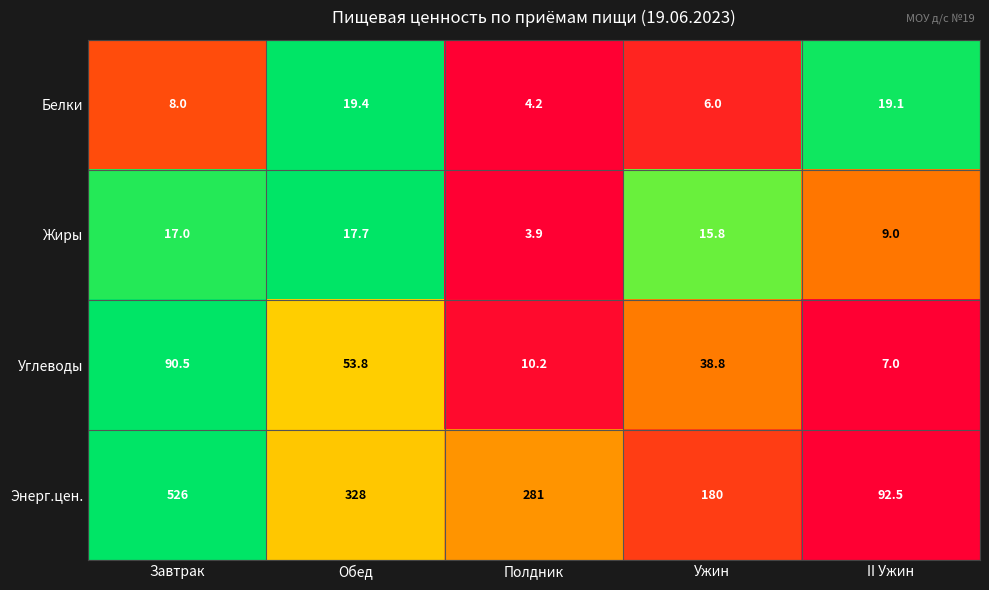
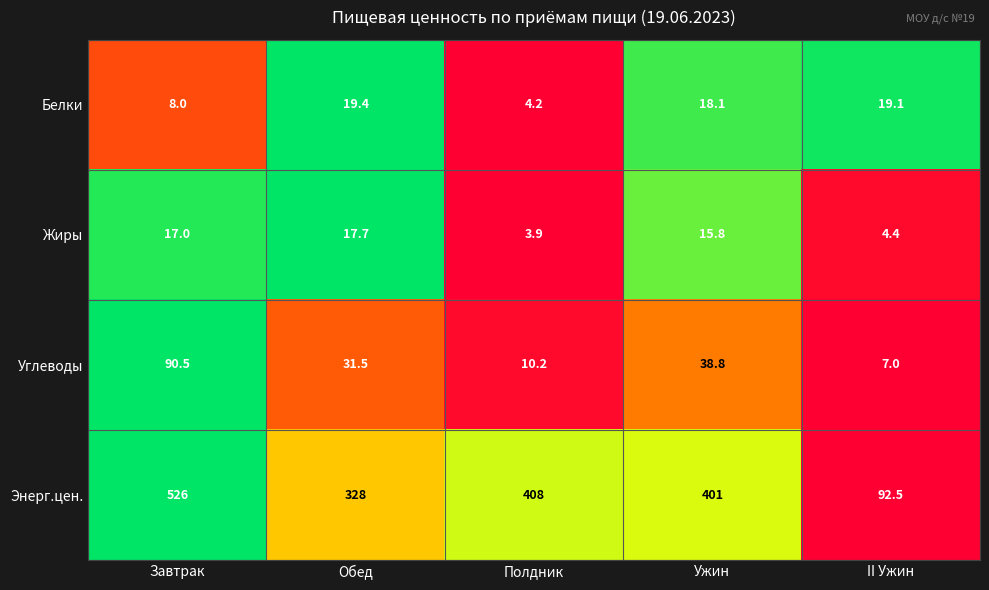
Белки, Ужин: 6.0 -> 18.1
Жиры, II Ужин: 9.0 -> 4.4
Углеводы, Обед: 53.8 -> 31.5
Энерг.цен., Полдник: 281 -> 408
Энерг.цен., Ужин: 180 -> 401
